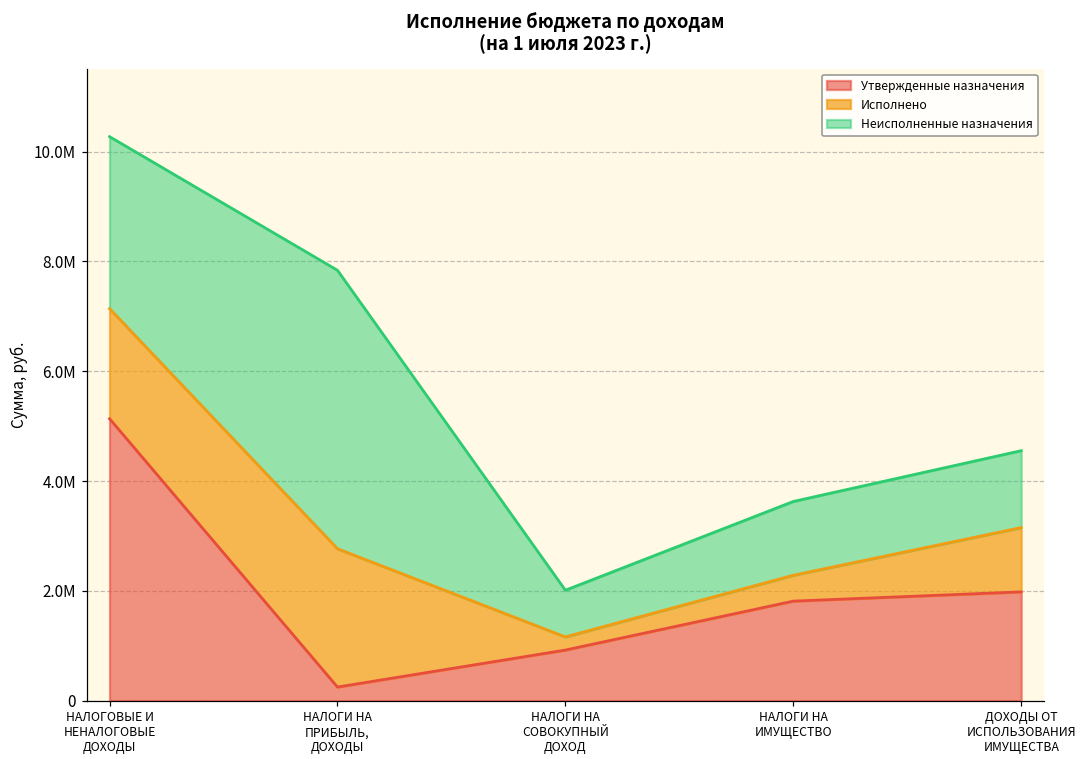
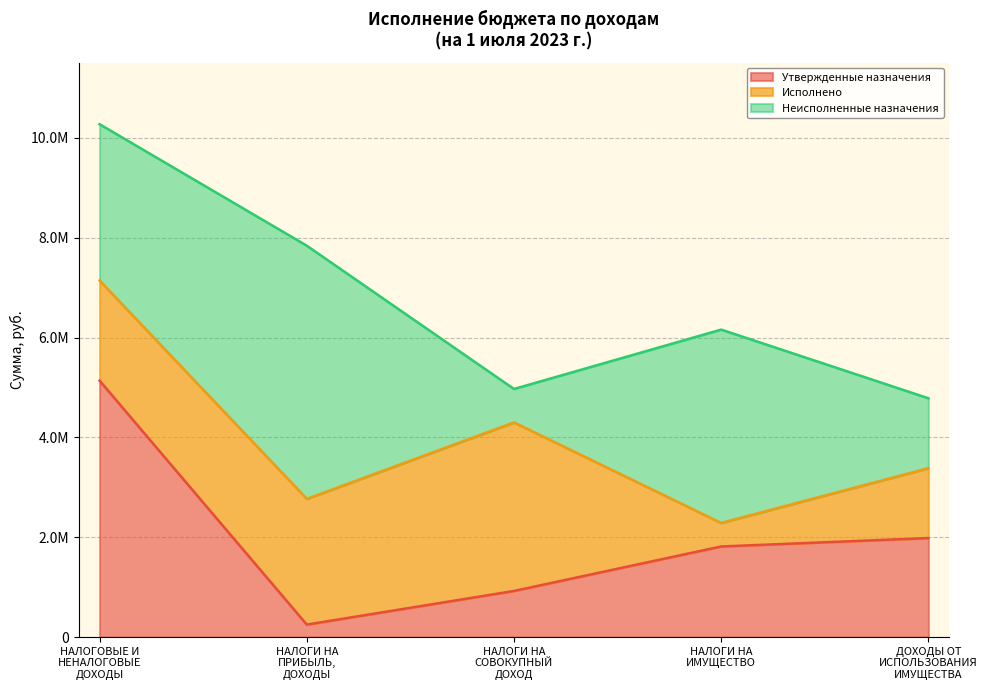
Исполнено, НАЛОГИ НА СОВОКУПНЫЙ ДОХОД: 200000 -> 3400000
Неисполненные назначения, НАЛОГИ НА СОВОКУПНЫЙ ДОХОД: 800000 -> 700000
Неисполненные назначения, НАЛОГИ НА ИМУЩЕСТВО: 1300000 -> 3900000
Исполнено, ДОХОДЫ ОТ ИСПОЛЬЗОВАНИЯ ИМУЩЕСТВА: 1200000 -> 1400000
